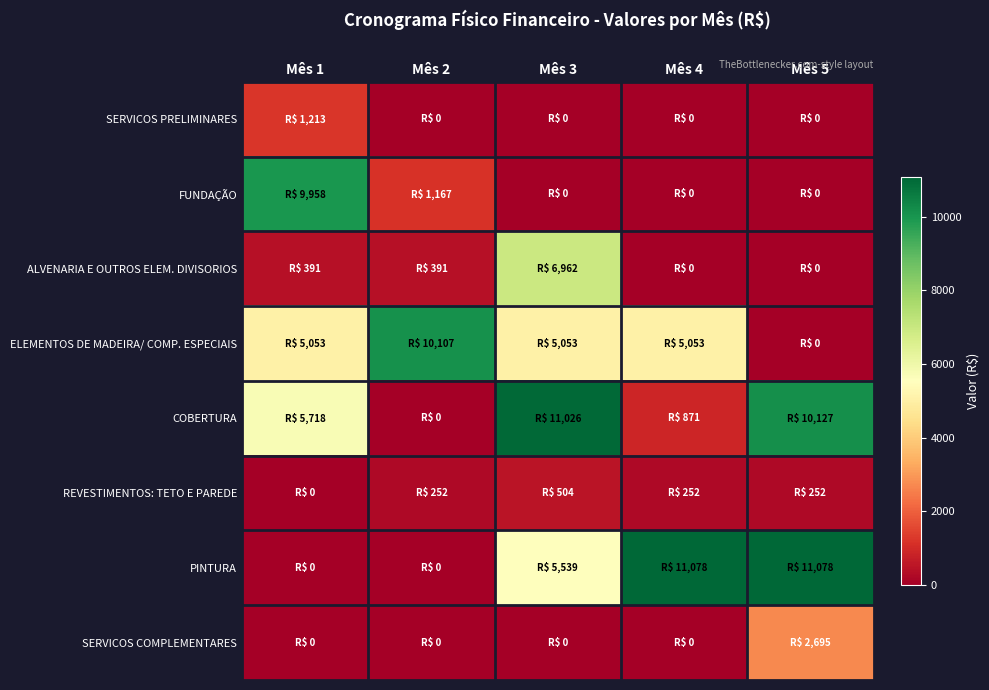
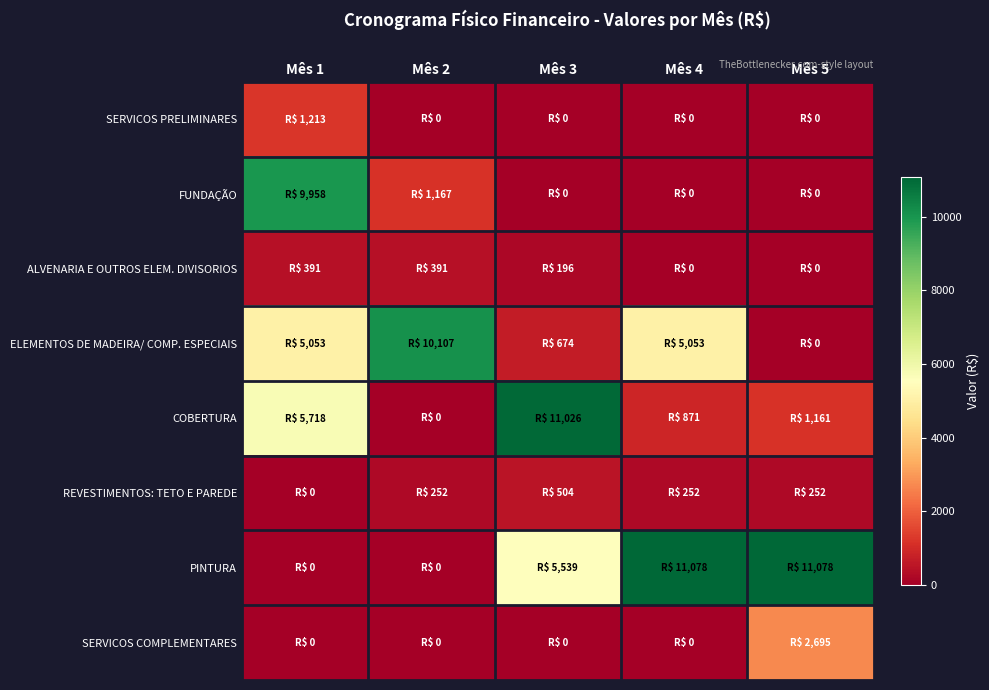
ALVENARIA E OUTROS ELEM. DIVISORIOS, Mês 3: 6,962 -> 196
ELEMENTOS DE MADEIRA/ COMP. ESPECIAIS, Mês 3: 5,053 -> 674
COBERTURA, Mês 5: 10,127 -> 1,161
